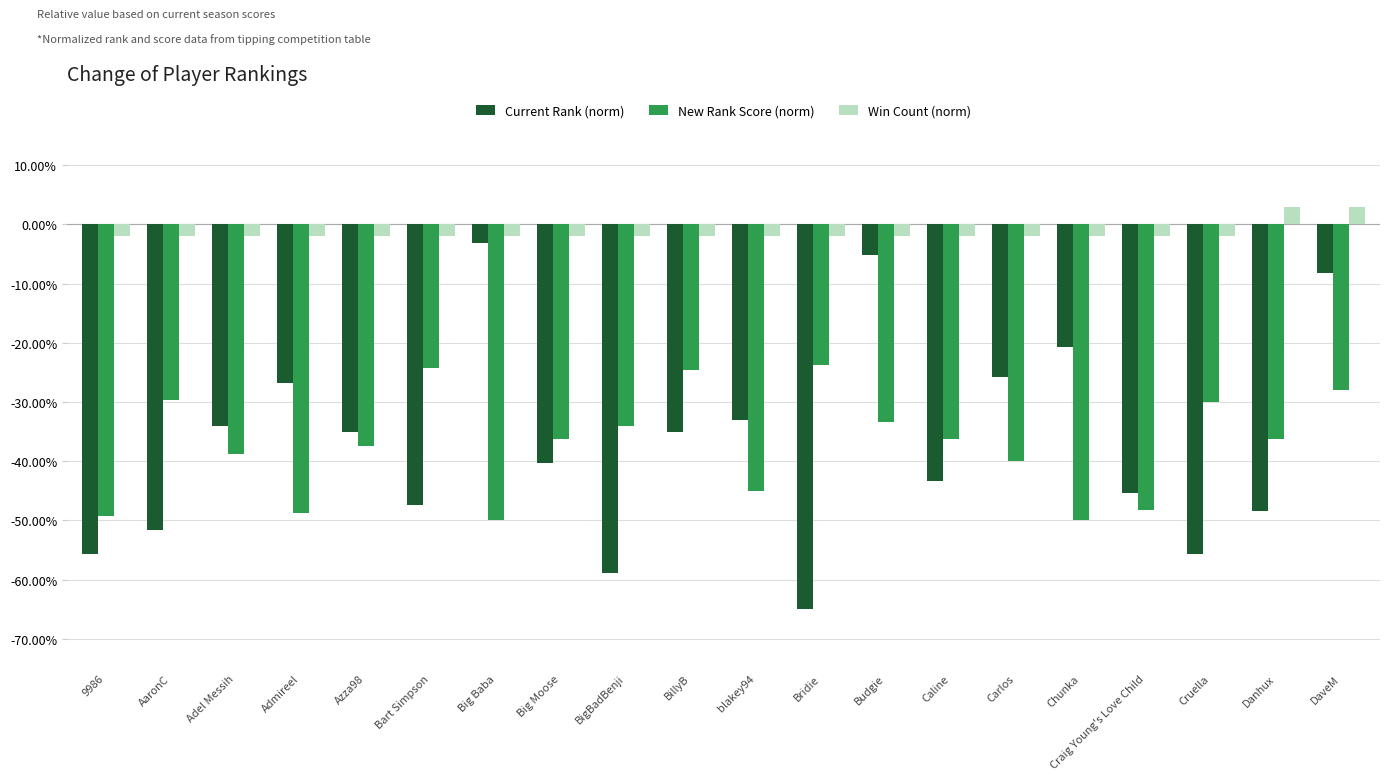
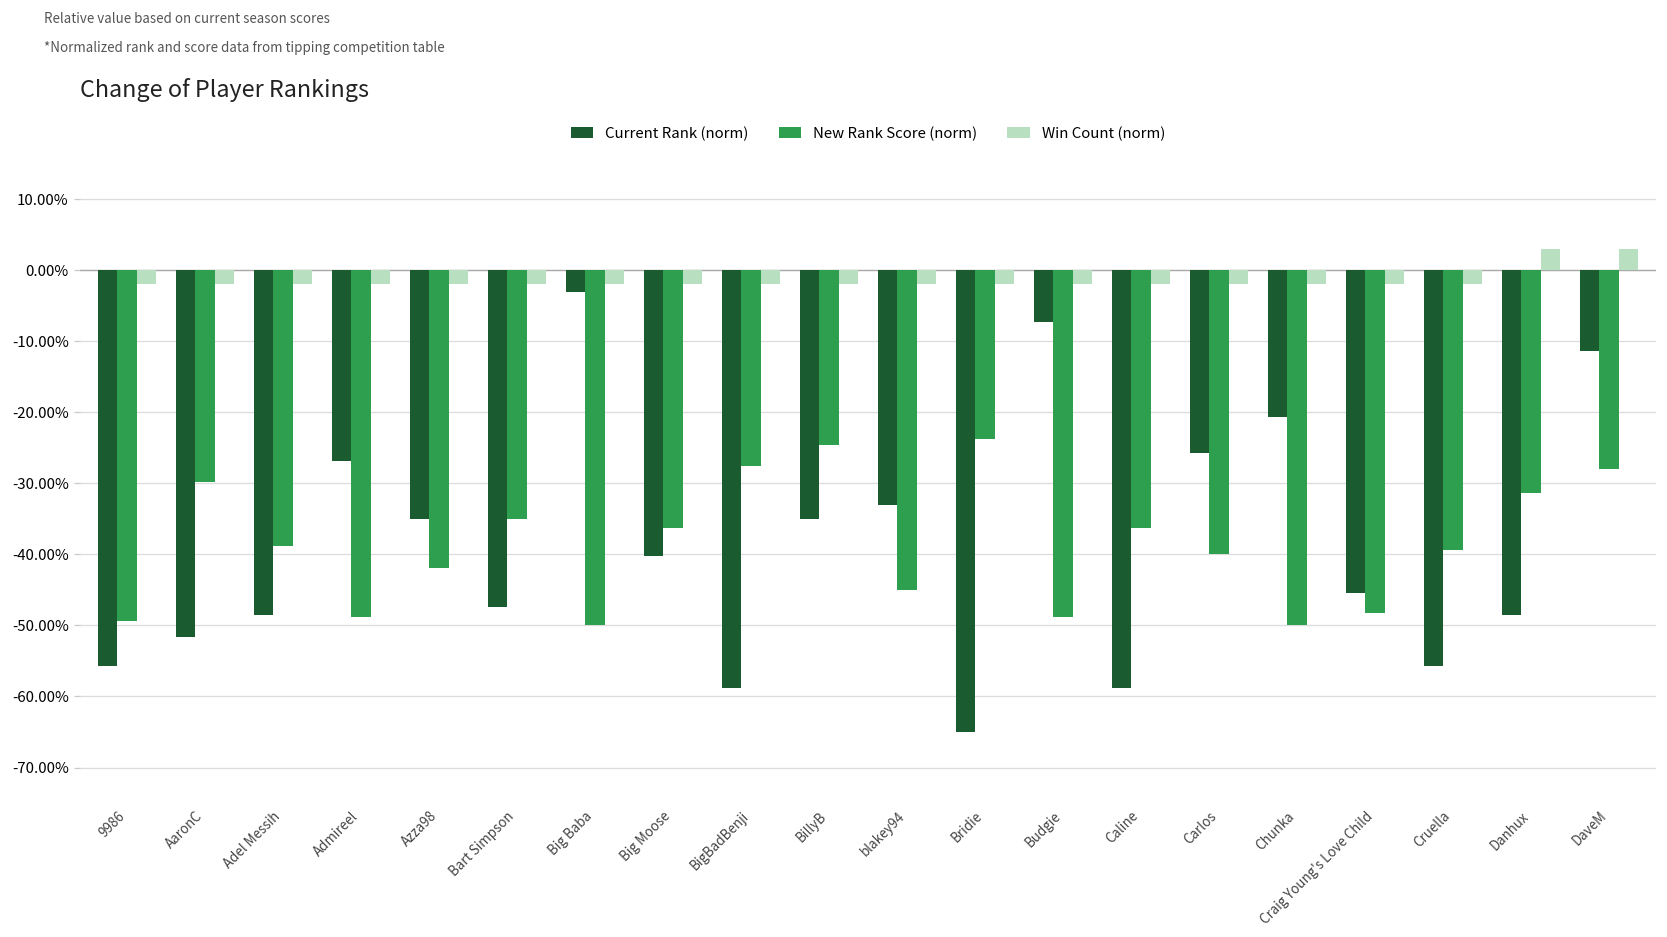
Current Rank (norm), Adel Messih: -34% -> -48%
New Rank Score (norm), Azza98: -38% -> -42%
New Rank Score (norm), Bart Simpson: -24% -> -35%
New Rank Score (norm), BigBadBenji: -34% -> -28%
Current Rank (norm), Budgie: -5% -> -7%
New Rank Score (norm), Budgie: -33% -> -49%
Current Rank (norm), Caline: -43% -> -59%
New Rank Score (norm), Cruella: -30% -> -39%
New Rank Score (norm), Danhux: -36% -> -31%
Current Rank (norm), DaveM: -8% -> -11%
